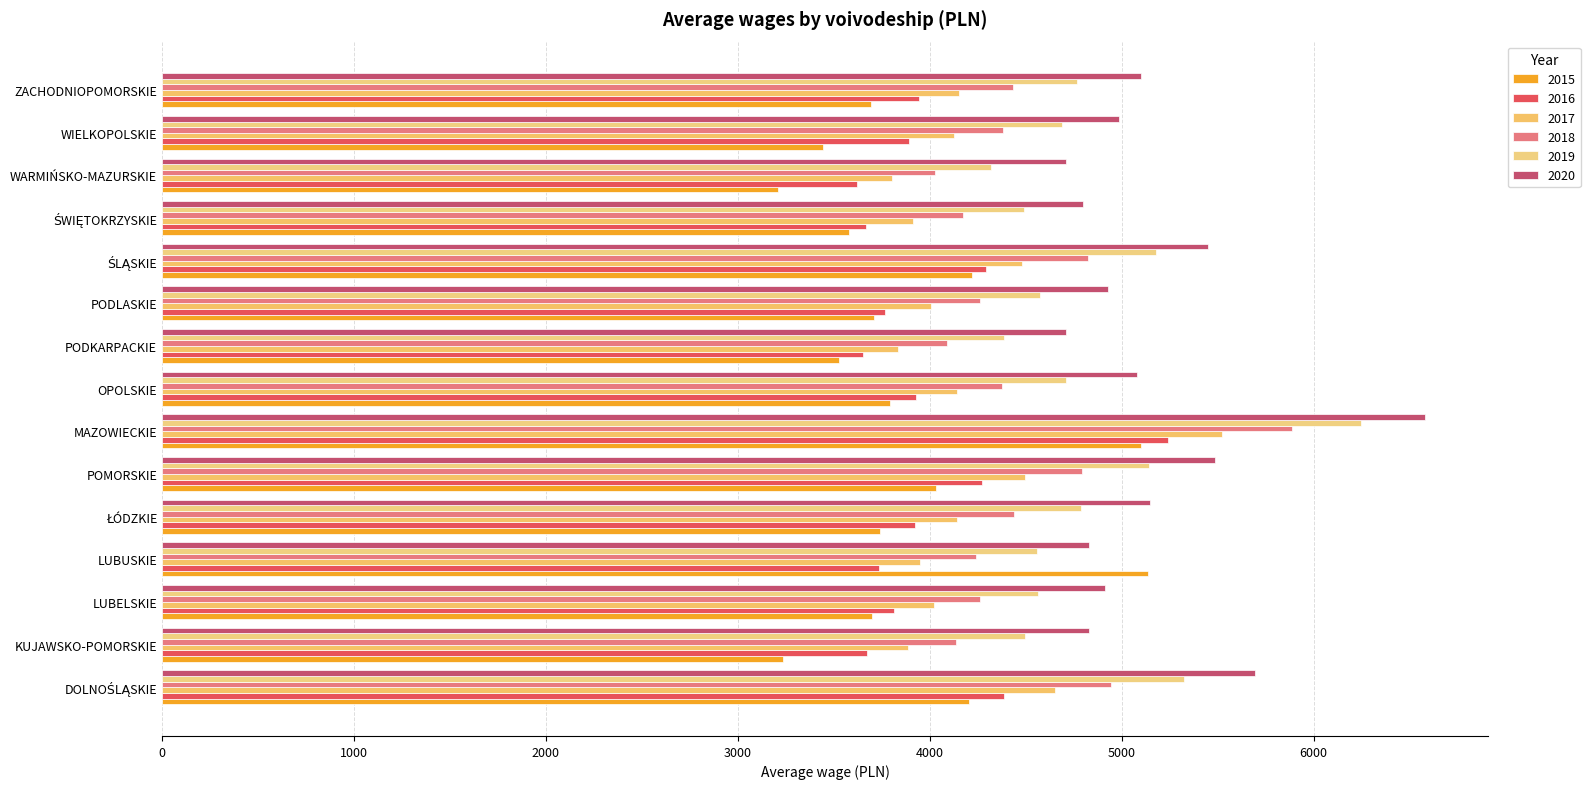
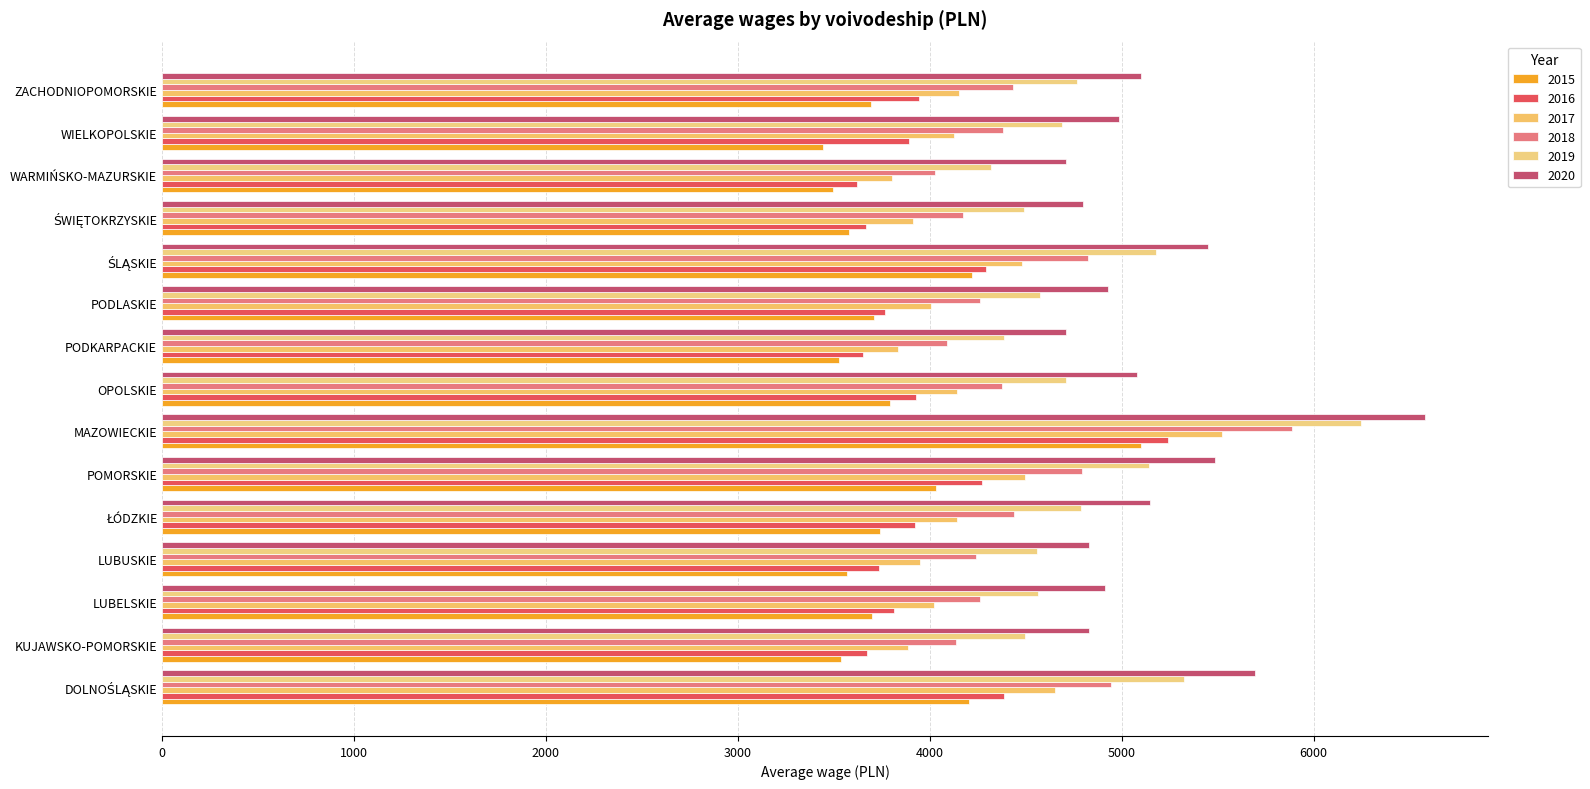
2015, WARMIŃSKO-MAZURSKIE: 3210 -> 3500
2015, LUBUSKIE: 5140 -> 3570
2015, KUJAWSKO-POMORSKIE: 3240 -> 3540
